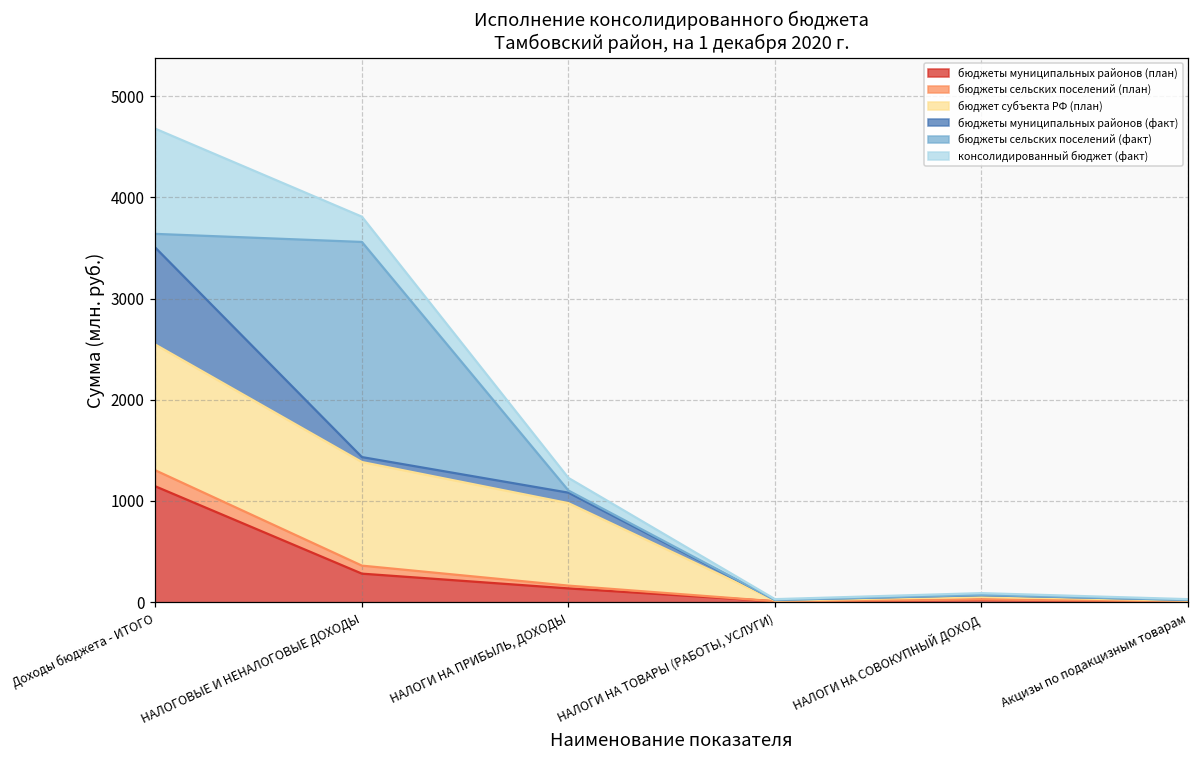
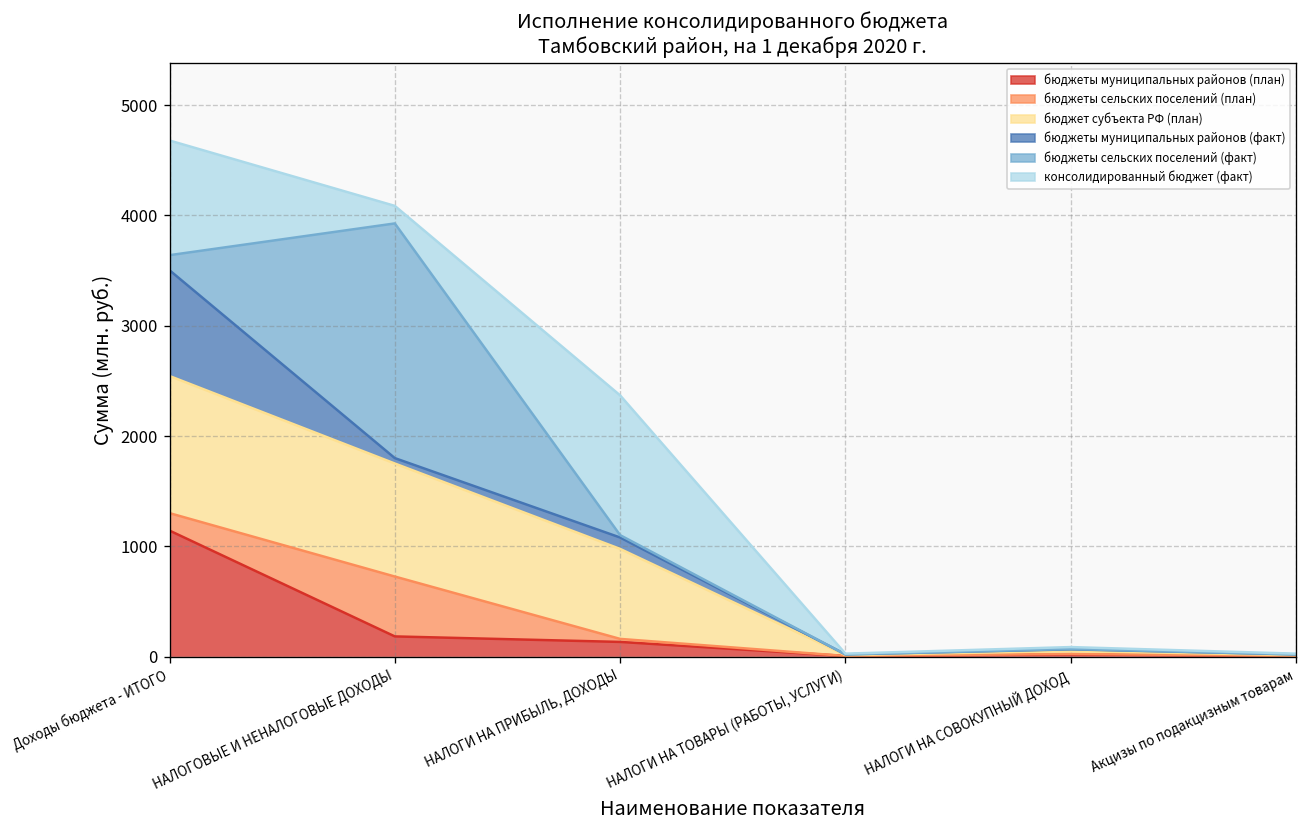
бюджеты муниципальных районов (план), НАЛОГОВЫЕ И НЕНАЛОГОВЫЕ ДОХОДЫ: 300 -> 200
бюджеты сельских поселений (план), НАЛОГОВЫЕ И НЕНАЛОГОВЫЕ ДОХОДЫ: 100 -> 500
консолидированный бюджет (факт), НАЛОГОВЫЕ И НЕНАЛОГОВЫЕ ДОХОДЫ: 250 -> 160
консолидированный бюджет (факт), НАЛОГИ НА ПРИБЫЛЬ, ДОХОДЫ: 100 -> 1300
